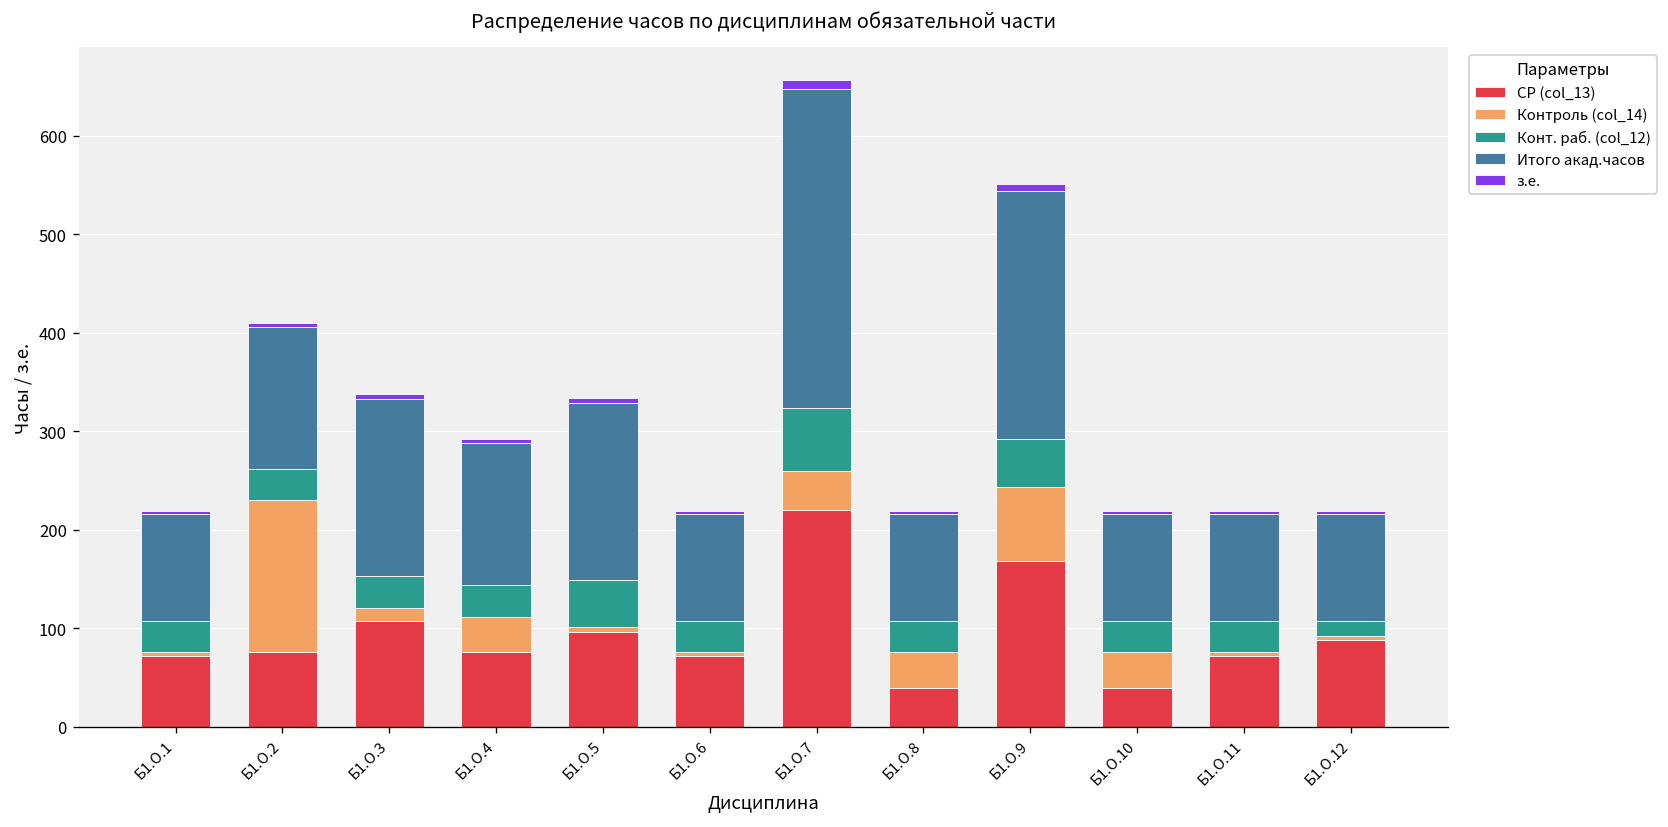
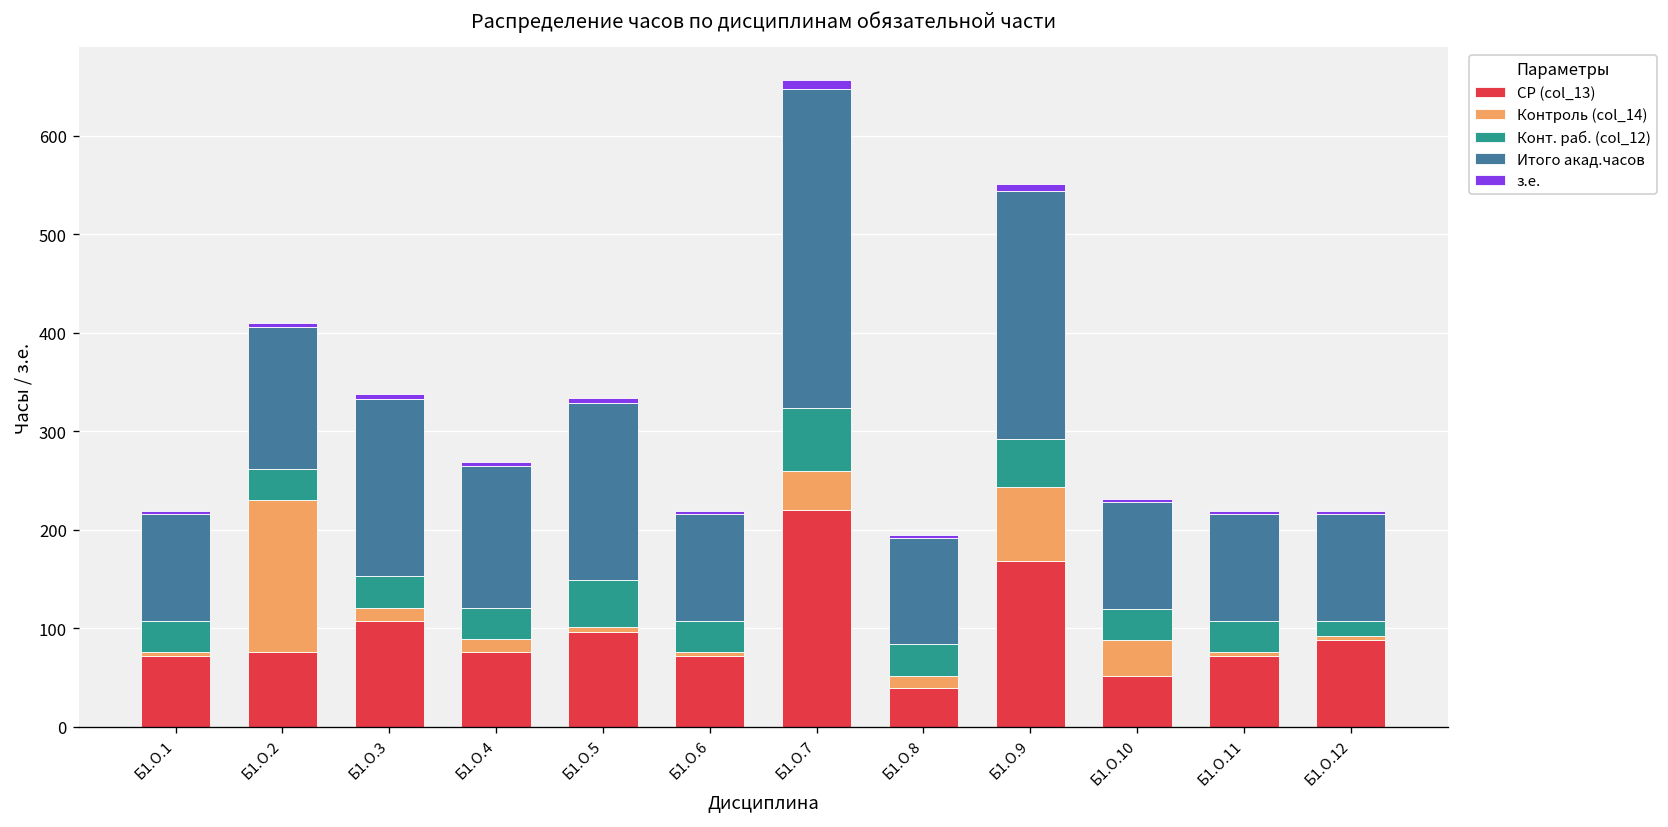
Контроль (col_14), Б1.О.4: 40 -> 10
Контроль (col_14), Б1.О.8: 40 -> 10
СР (col_13), Б1.О.10: 40 -> 50
